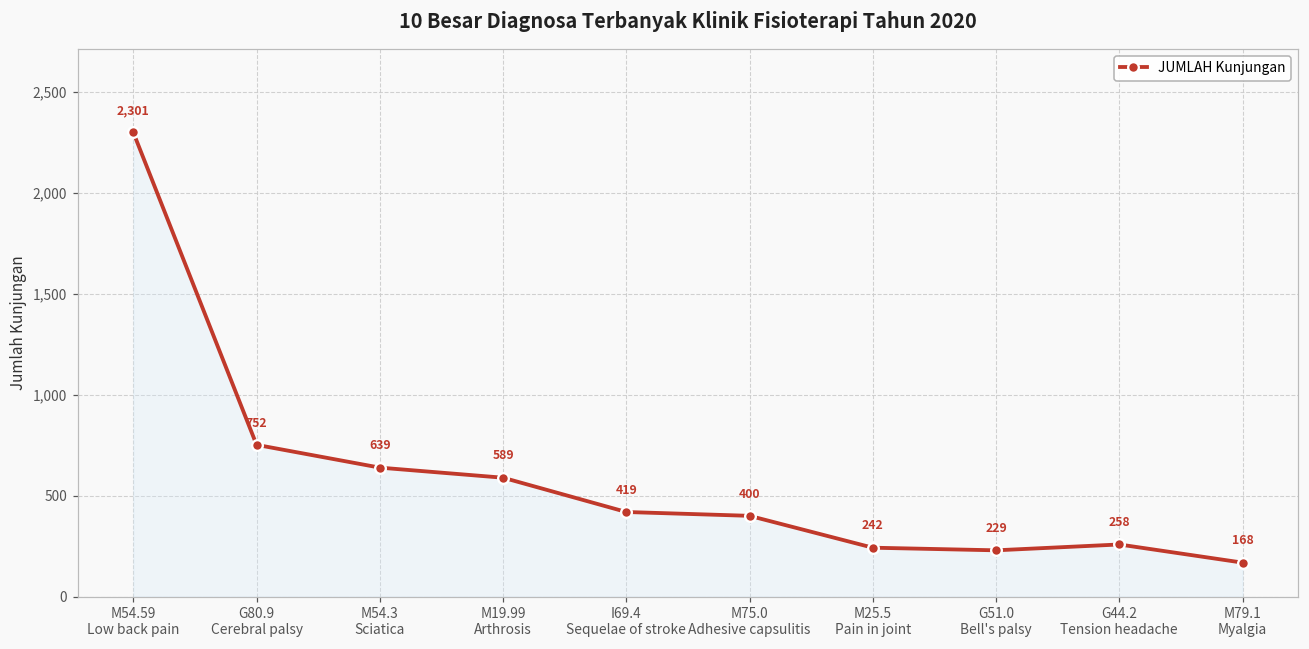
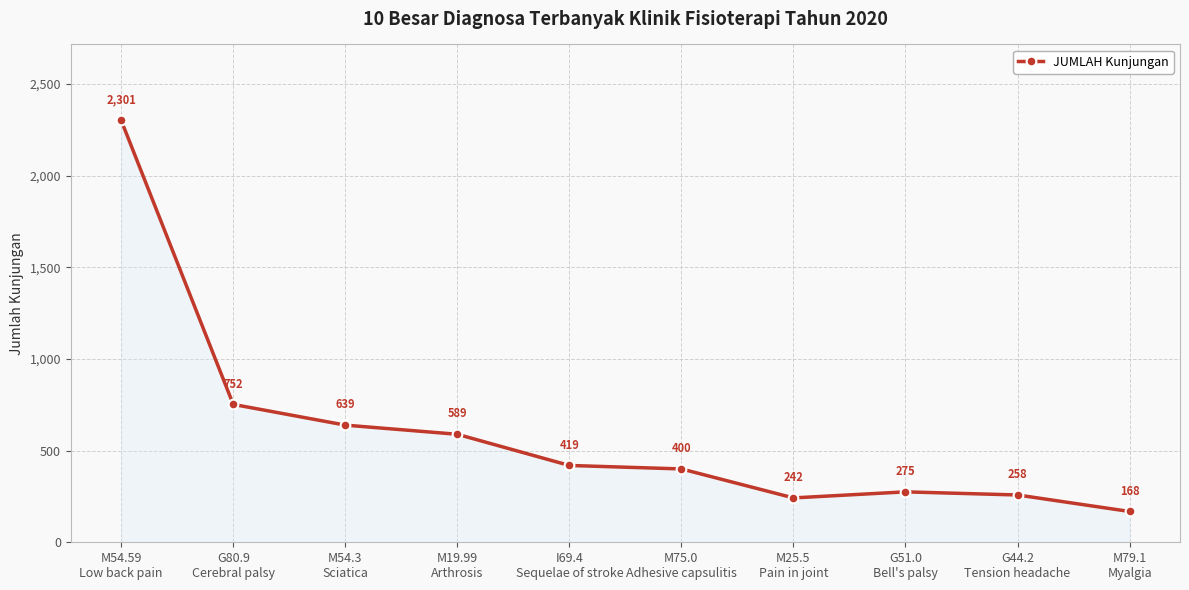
G51.0 Bell's palsy: 229 -> 275
